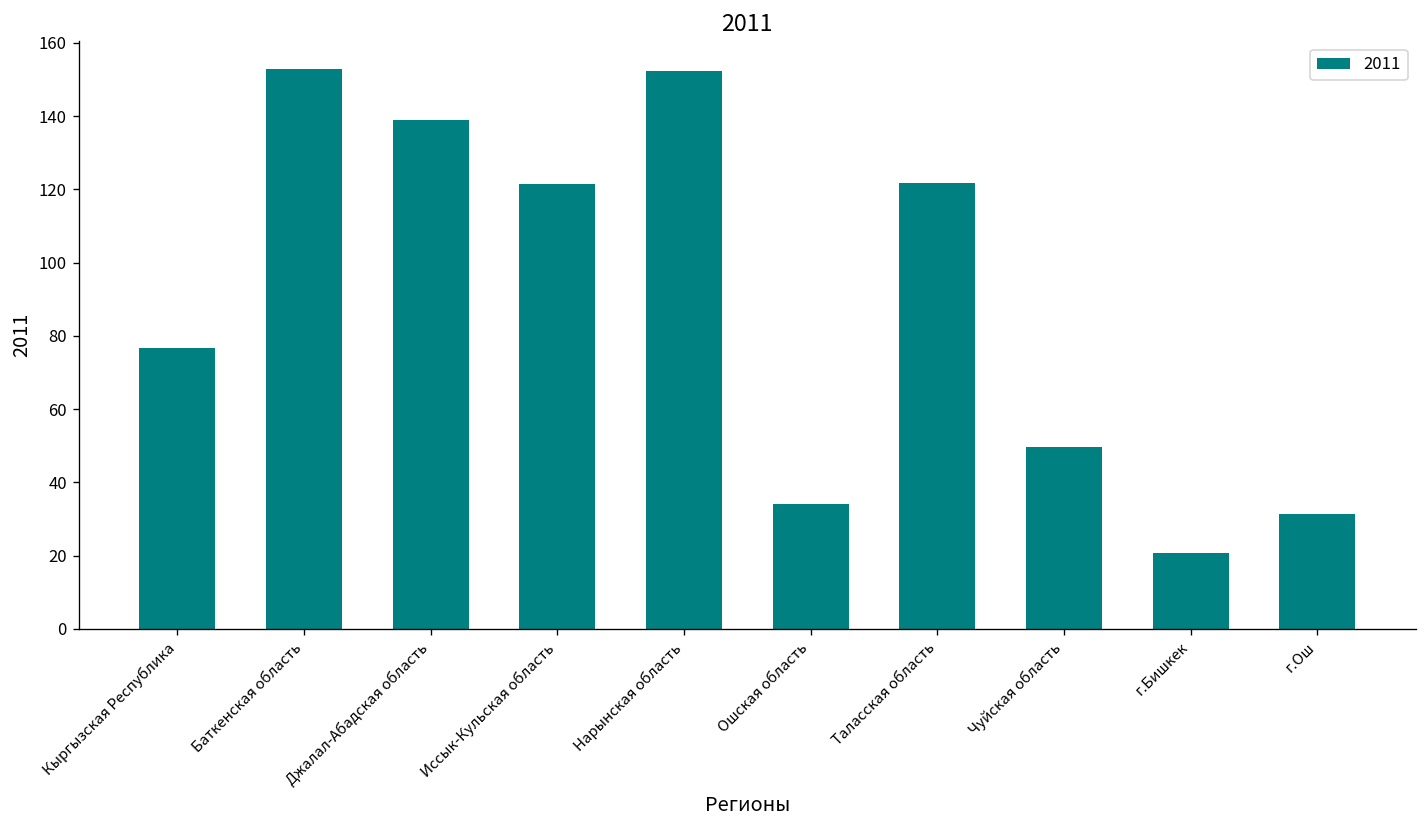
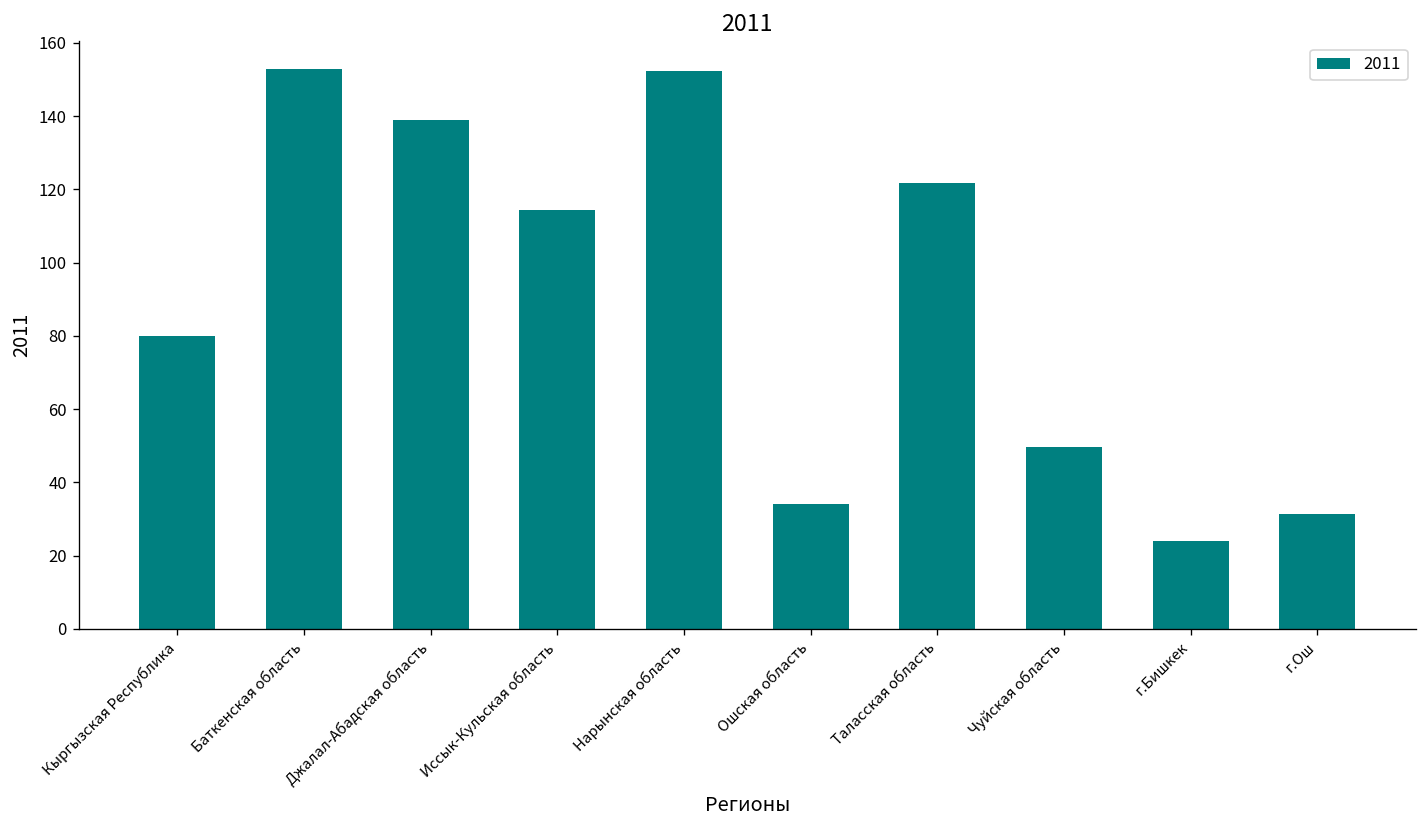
Кыргызская Республика: 77 -> 80
Иссык-Кульская область: 122 -> 114
г.Бишкек: 21 -> 24
